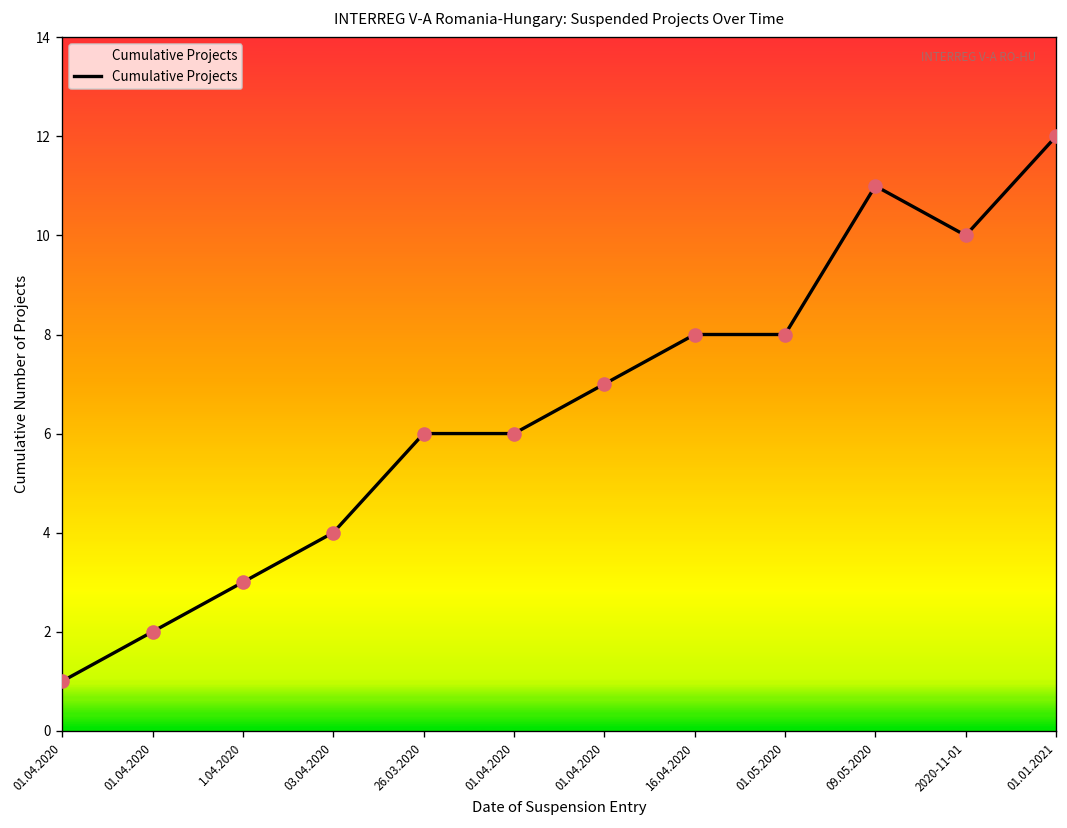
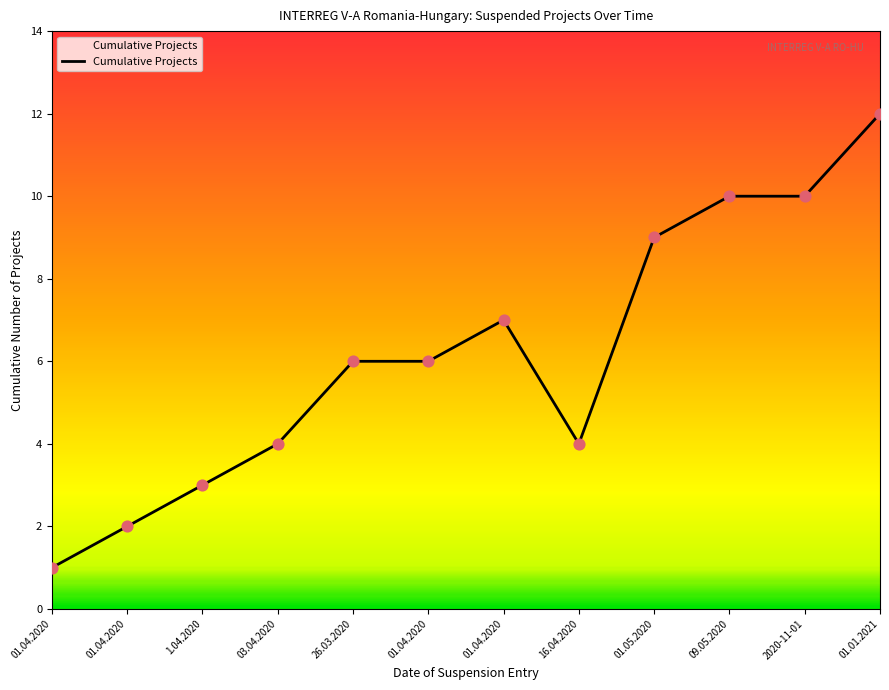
16.04.2020: 8 -> 4
01.05.2020: 8 -> 9
09.05.2020: 11 -> 10
